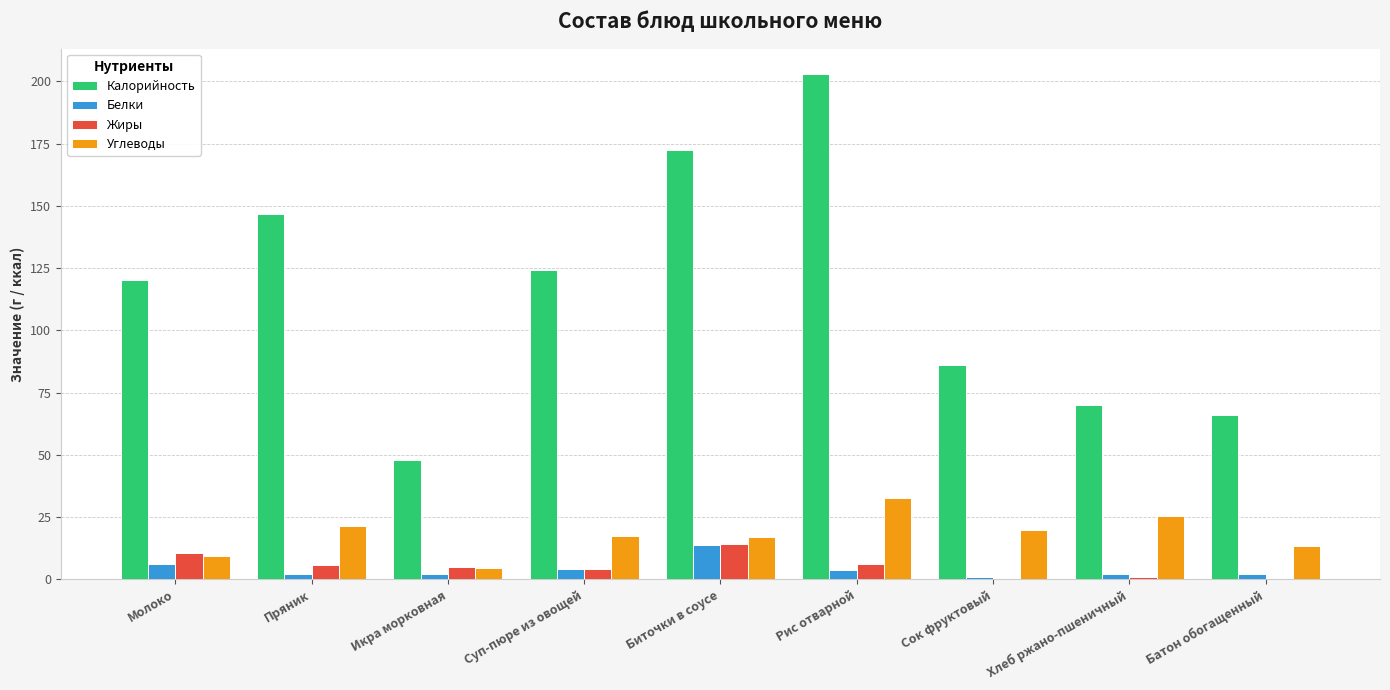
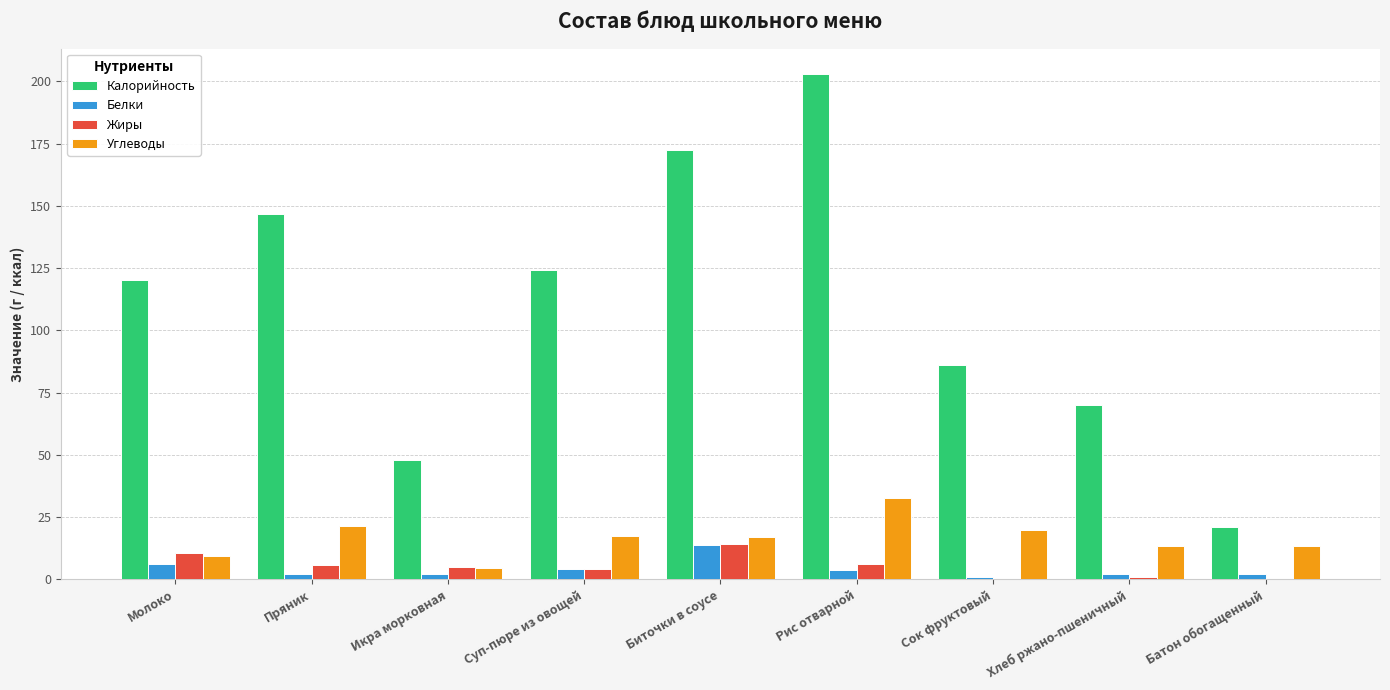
Углеводы, Хлеб ржано-пшеничный: 25 -> 13
Калорийность, Батон обогащенный: 66 -> 21
